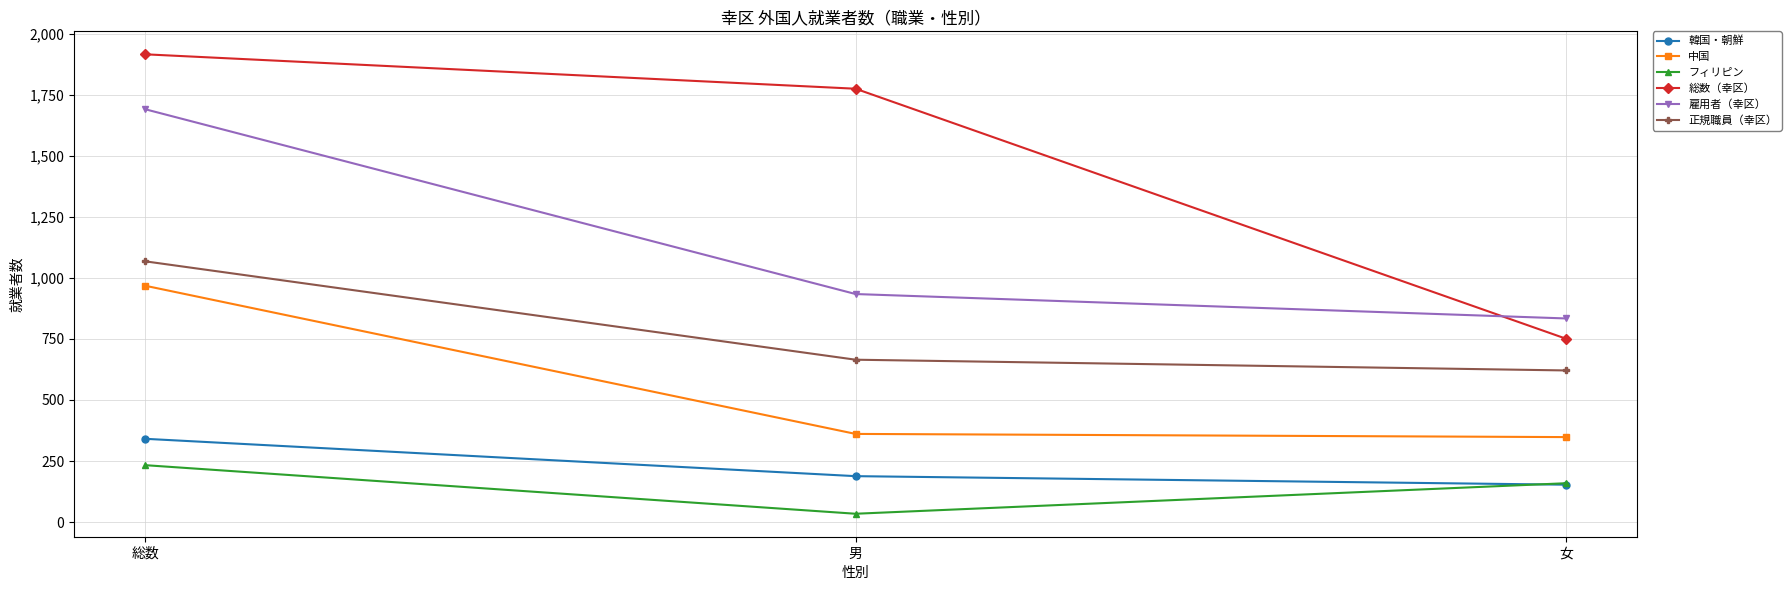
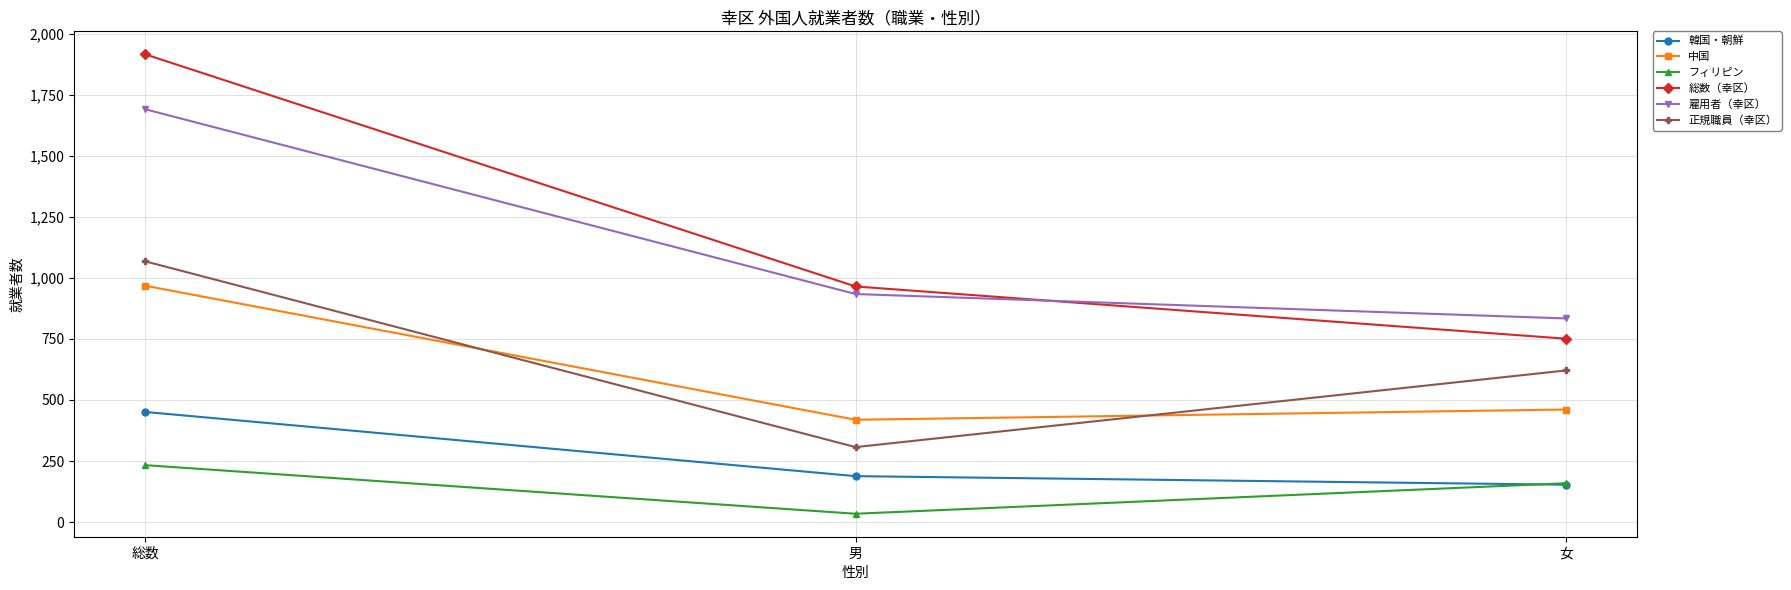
韓国・朝鮮, 総数: 340 -> 450
中国, 男: 360 -> 420
総数（幸区）, 男: 1,780 -> 970
正規職員（幸区）, 男: 670 -> 310
中国, 女: 350 -> 460
